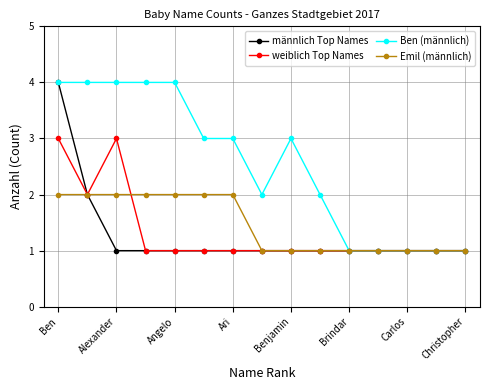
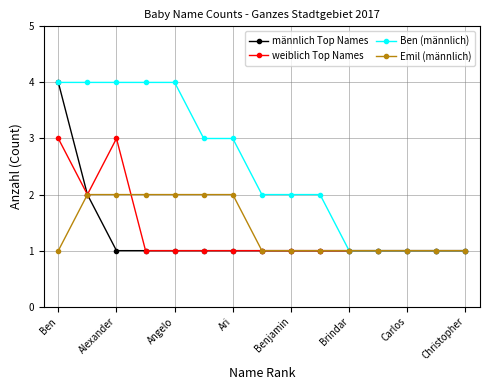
Emil (männlich), Ben: 2 -> 1
Ben (männlich), Benjamin: 3 -> 2
